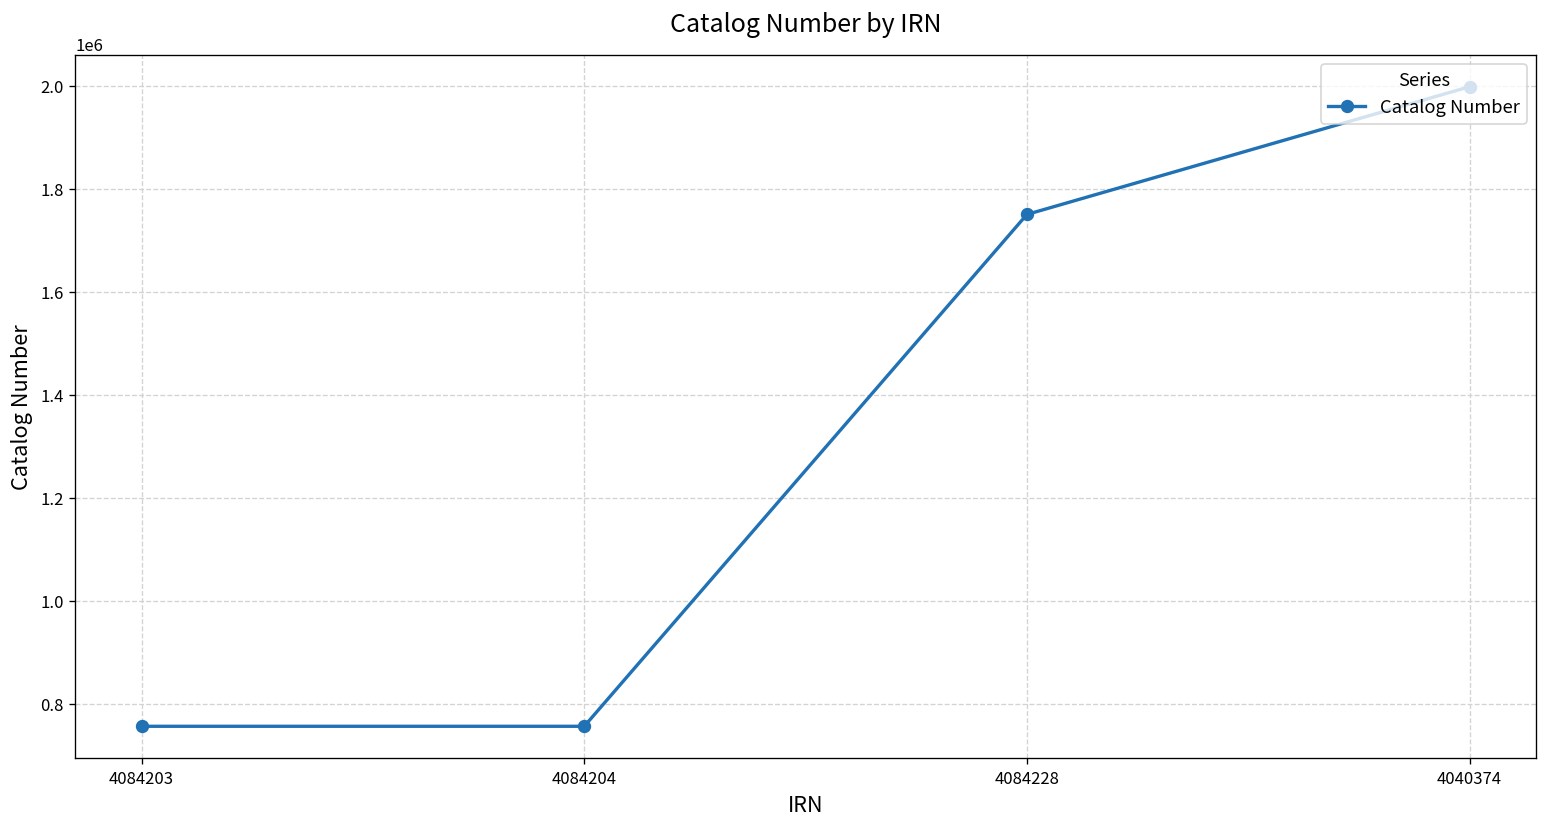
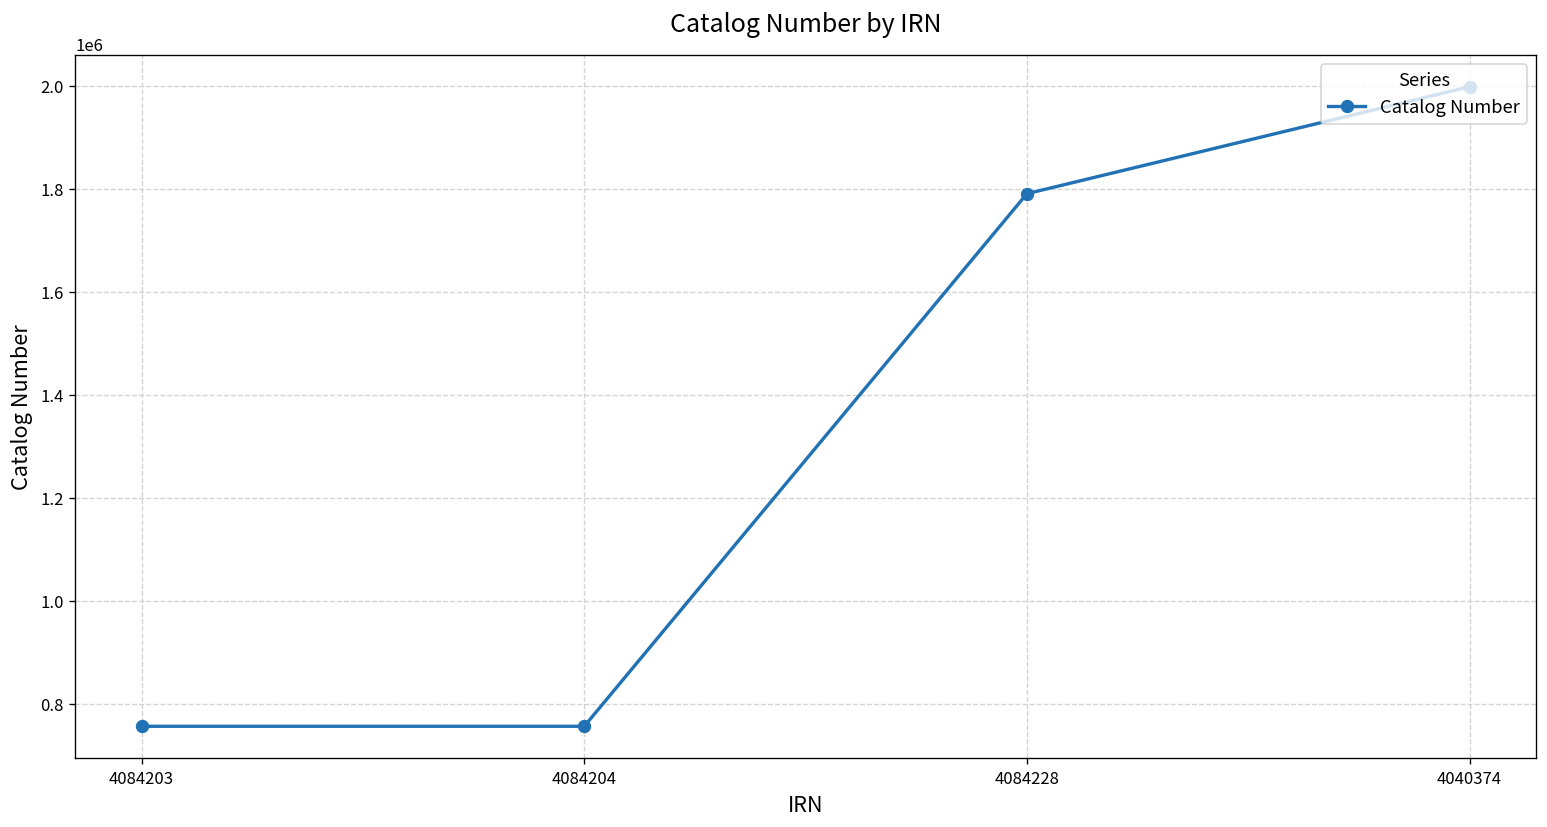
4084228: 1750000 -> 1790000
